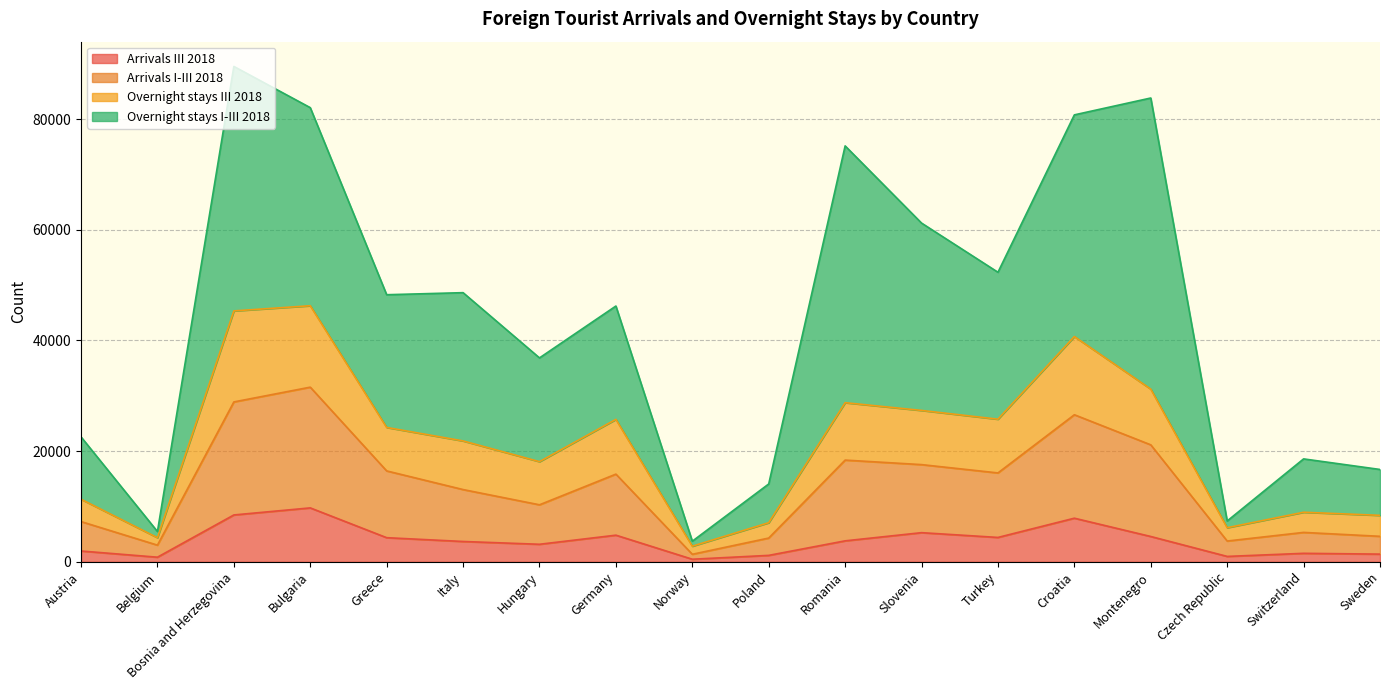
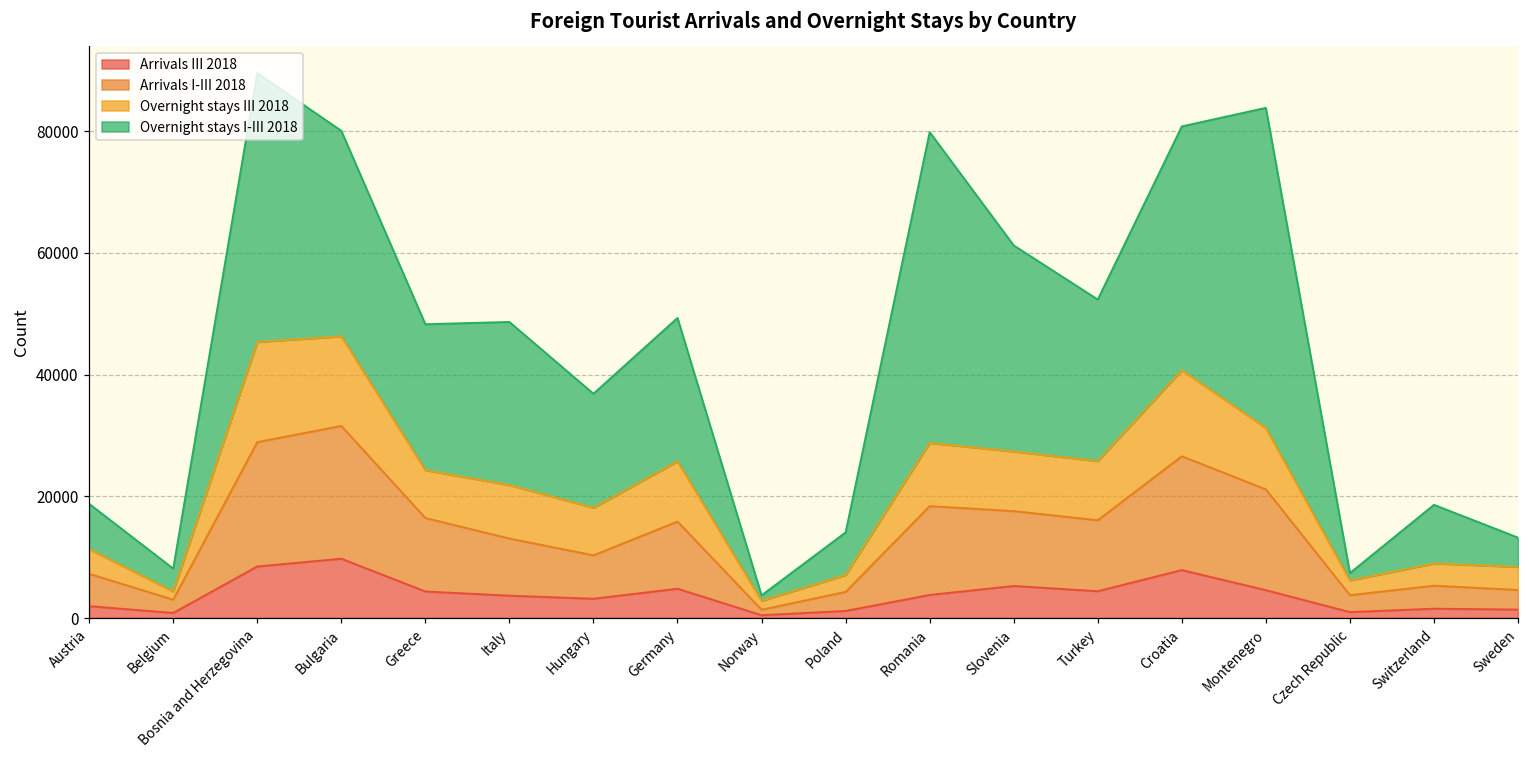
Overnight stays I-III 2018, Austria: 11000 -> 7000
Overnight stays I-III 2018, Belgium: 1000 -> 4000
Overnight stays I-III 2018, Bulgaria: 36000 -> 34000
Overnight stays I-III 2018, Germany: 20000 -> 24000
Overnight stays I-III 2018, Romania: 46000 -> 51000
Overnight stays I-III 2018, Sweden: 8000 -> 5000
